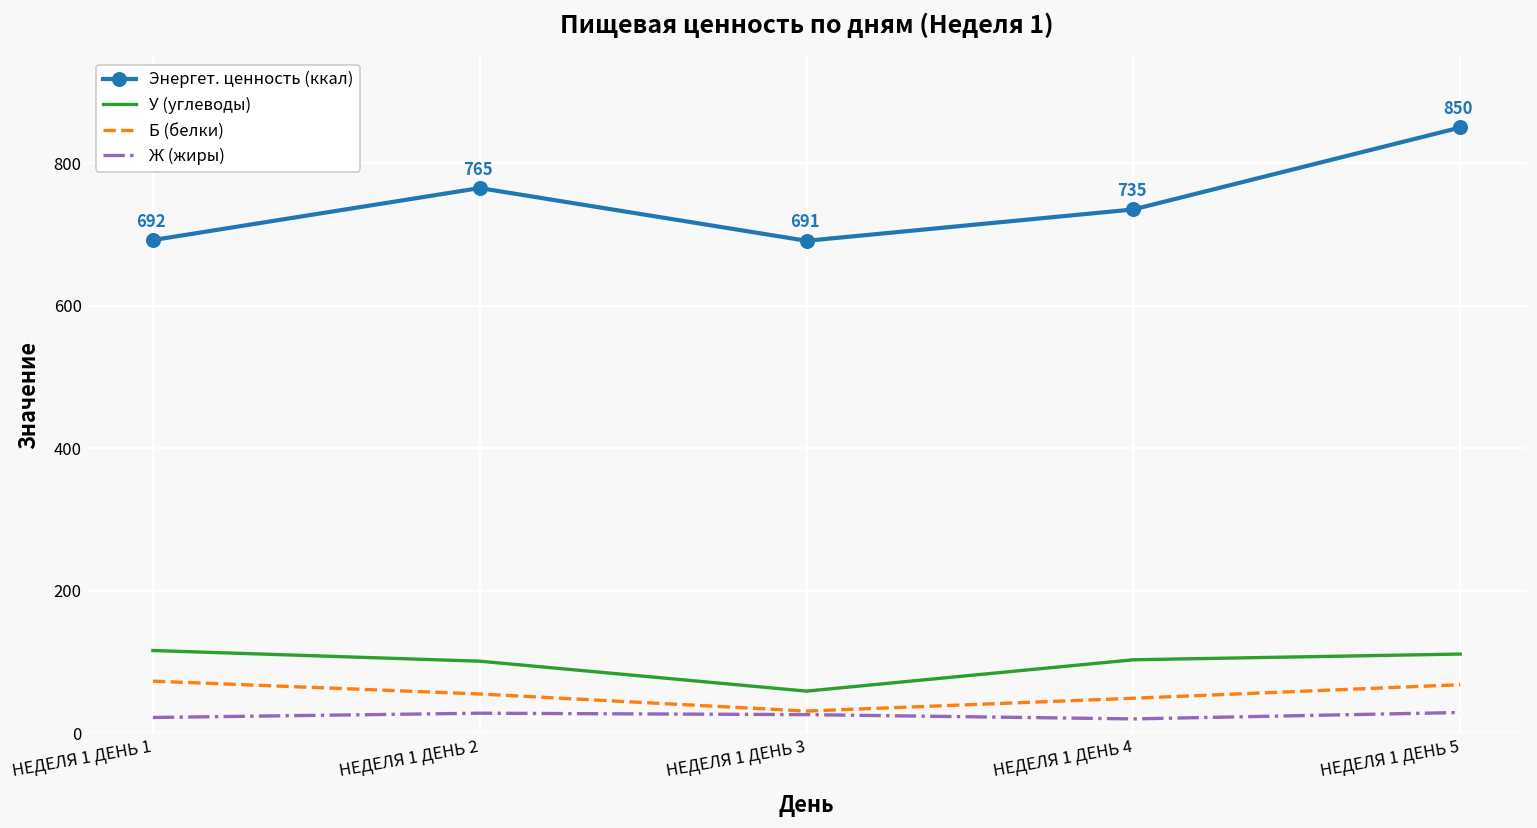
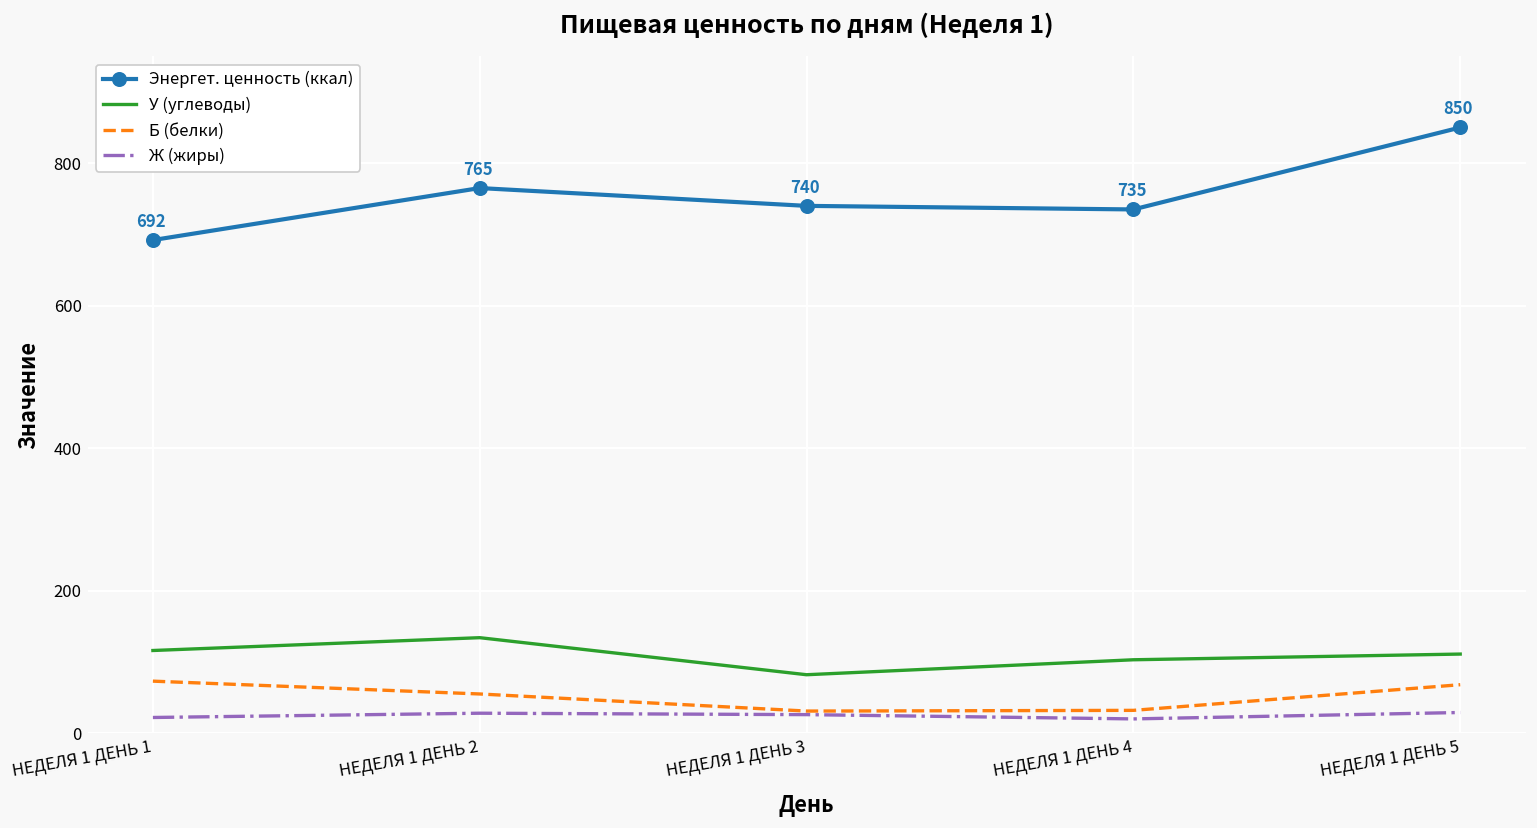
У (углеводы), НЕДЕЛЯ 1 ДЕНЬ 2: 100 -> 130
Энергет. ценность (ккал), НЕДЕЛЯ 1 ДЕНЬ 3: 691 -> 740
У (углеводы), НЕДЕЛЯ 1 ДЕНЬ 3: 60 -> 80
Б (белки), НЕДЕЛЯ 1 ДЕНЬ 4: 50 -> 30
